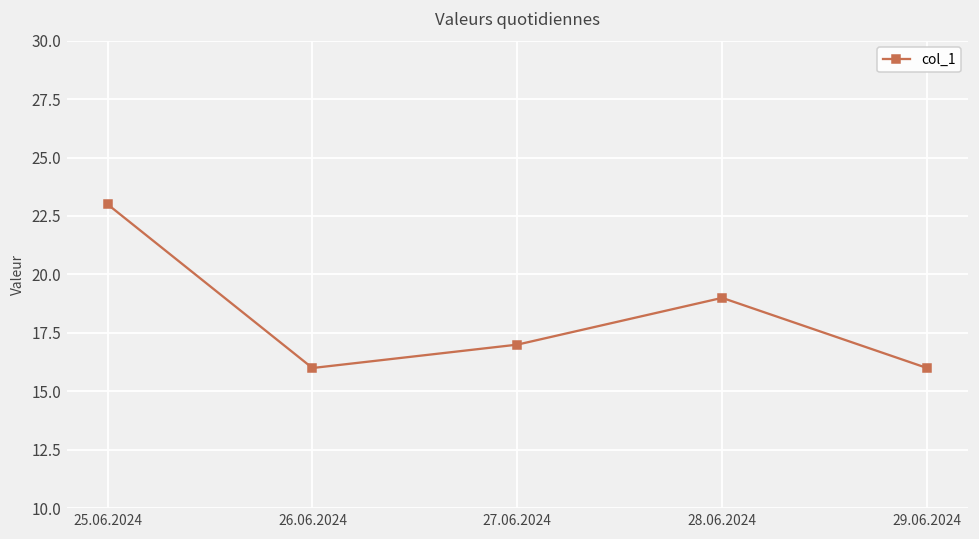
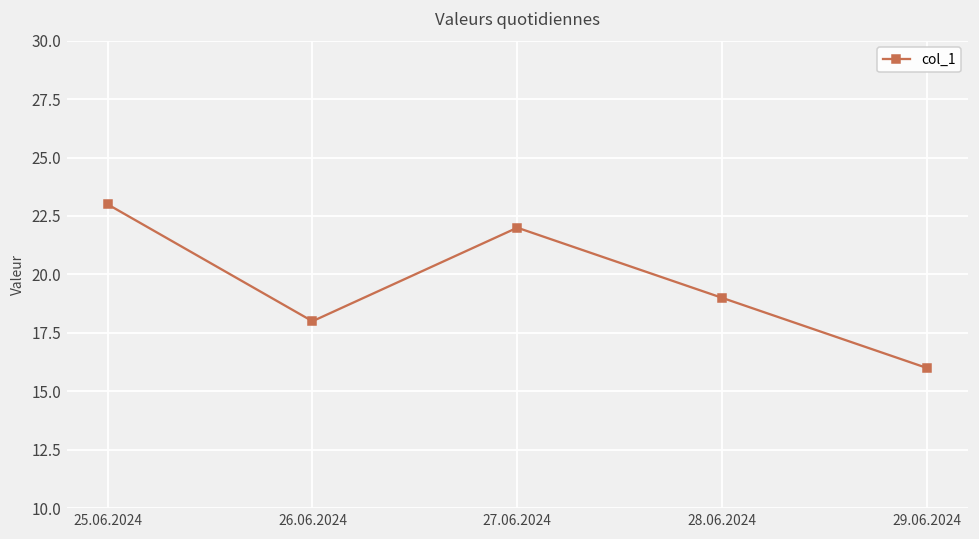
26.06.2024: 16 -> 18
27.06.2024: 17 -> 22
